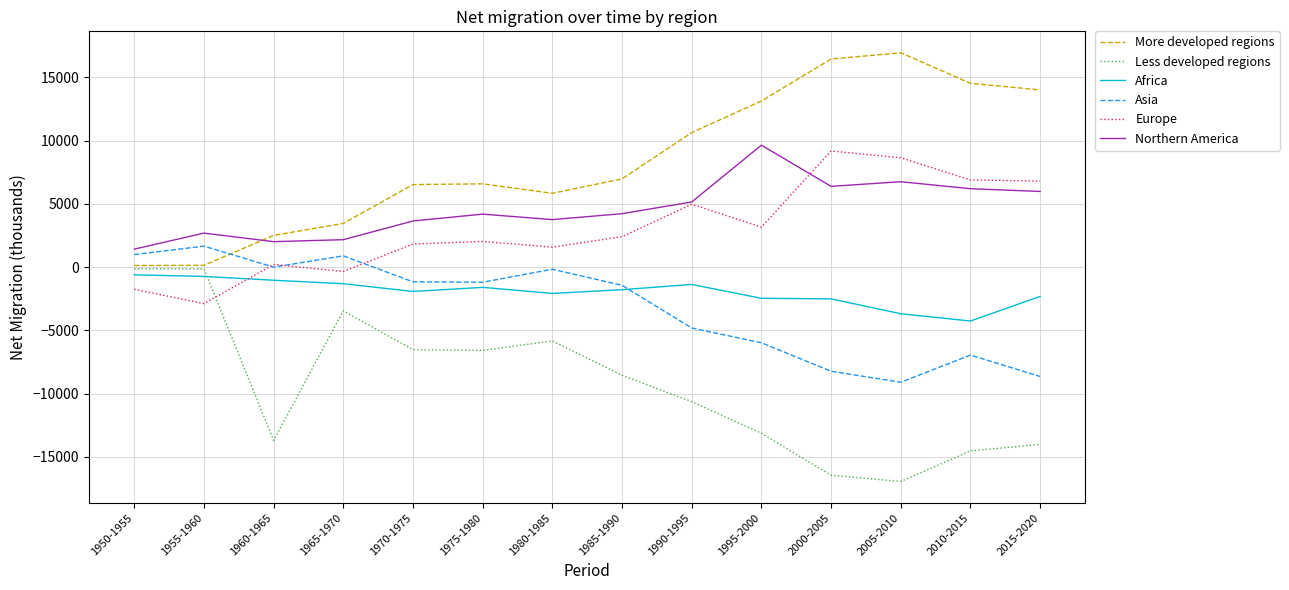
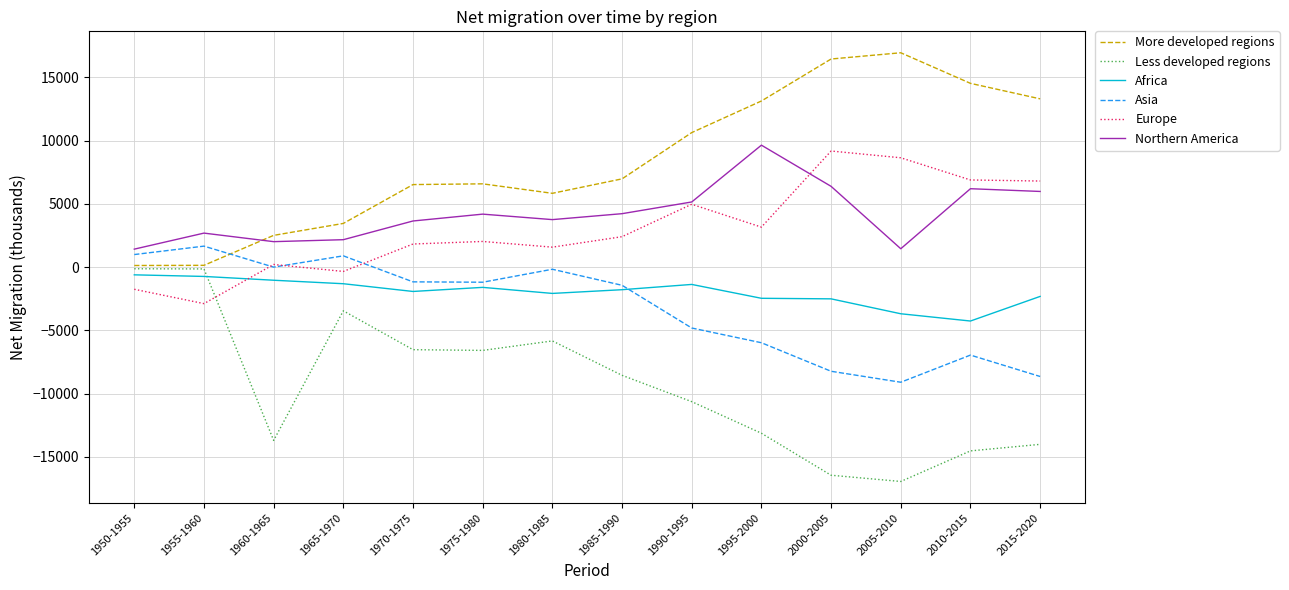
Northern America, 2005-2010: 6800 -> 1500
More developed regions, 2015-2020: 14000 -> 13300
